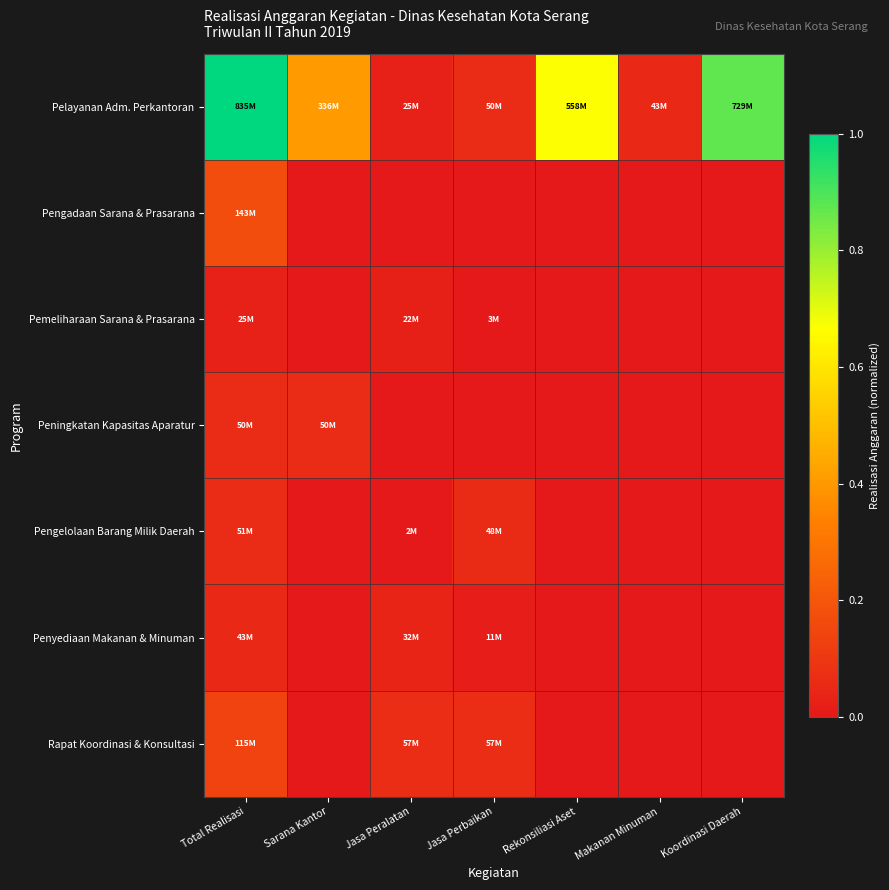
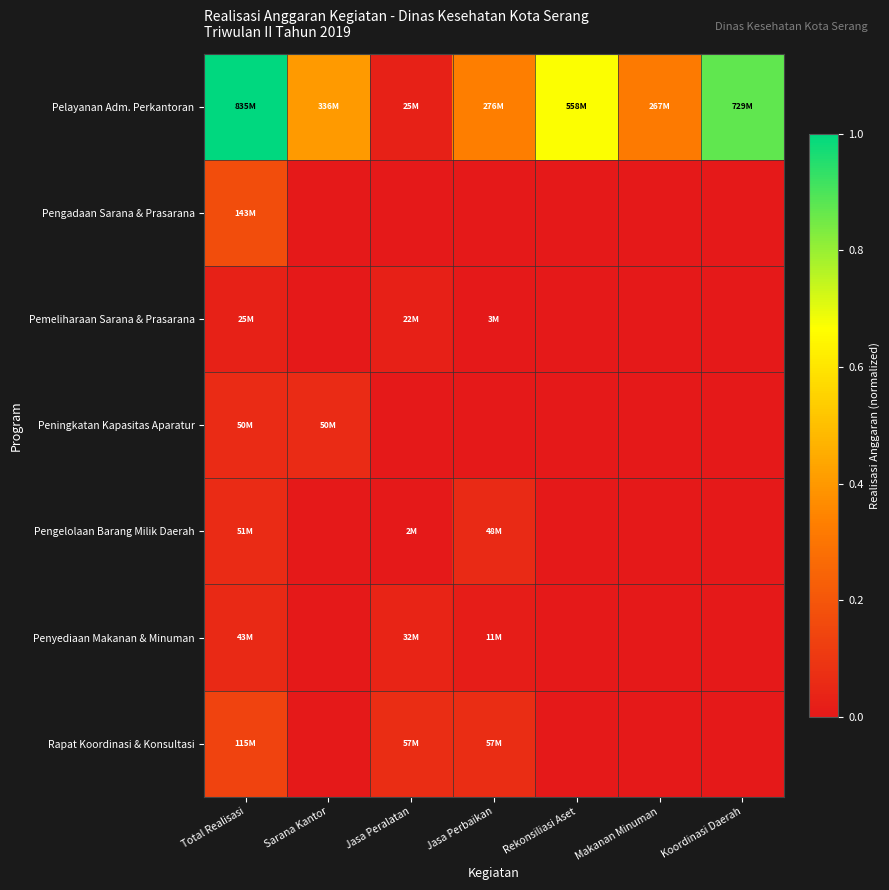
Pelayanan Adm. Perkantoran, Jasa Perbaikan: 50M -> 276M
Pelayanan Adm. Perkantoran, Makanan Minuman: 43M -> 267M
